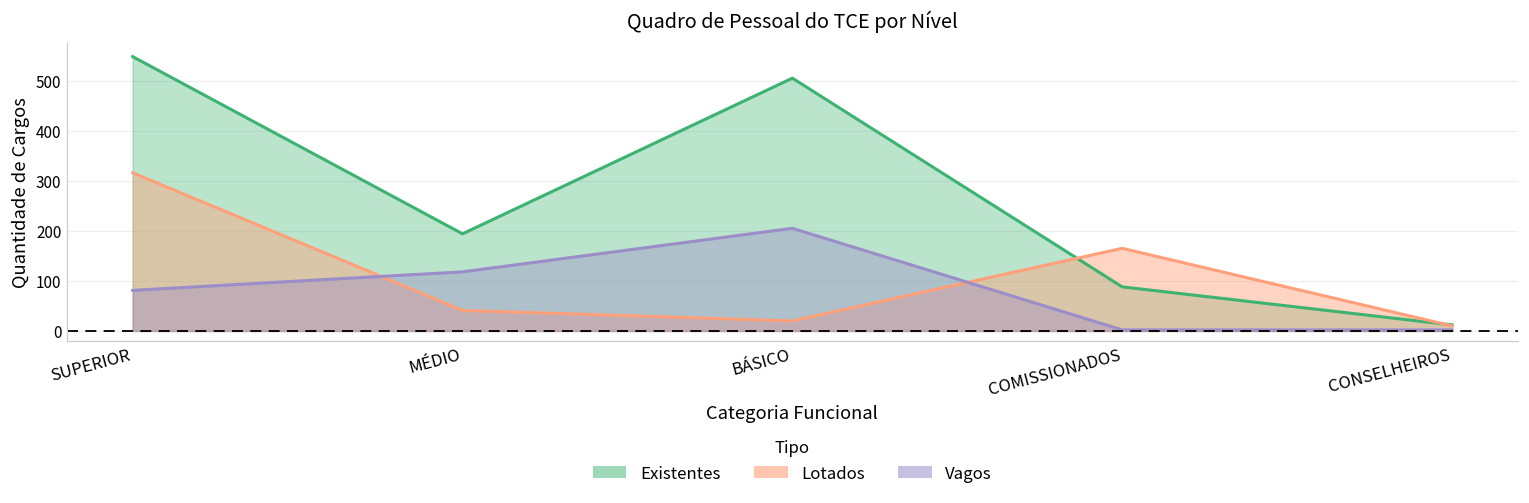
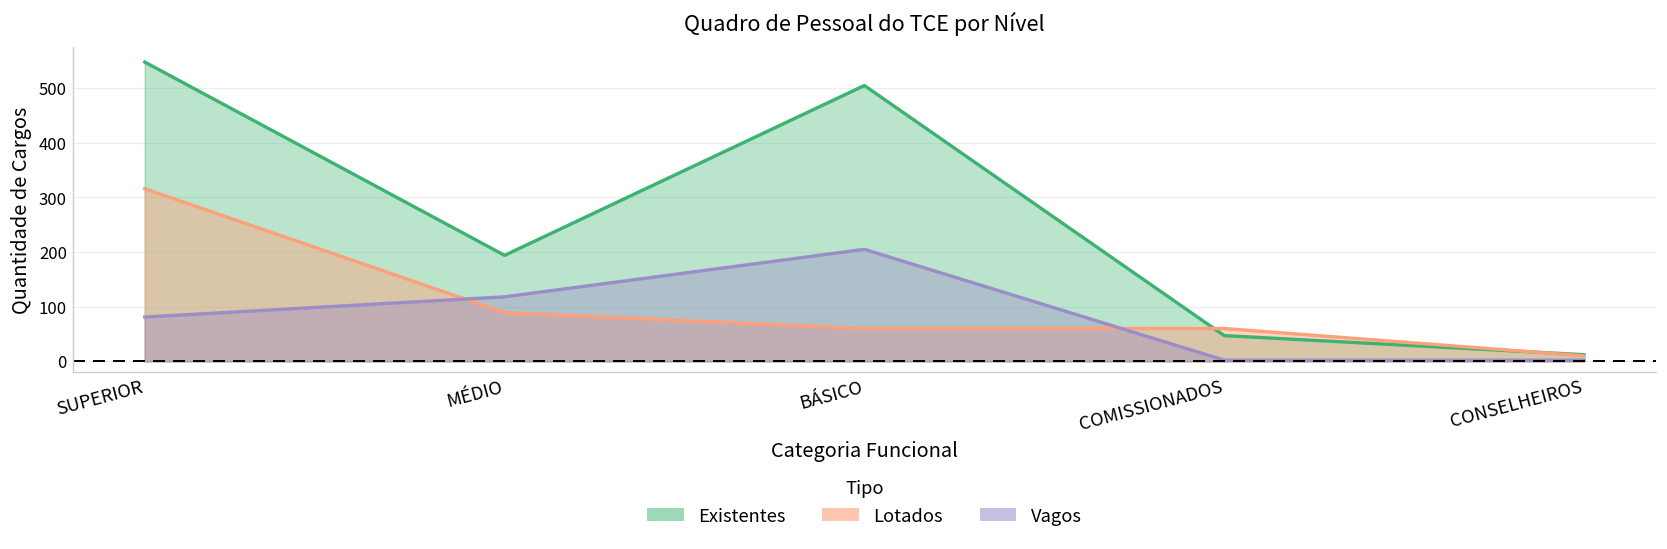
Lotados, MÉDIO: 40 -> 90
Lotados, BÁSICO: 20 -> 60
Existentes, COMISSIONADOS: 90 -> 50
Lotados, COMISSIONADOS: 170 -> 60
